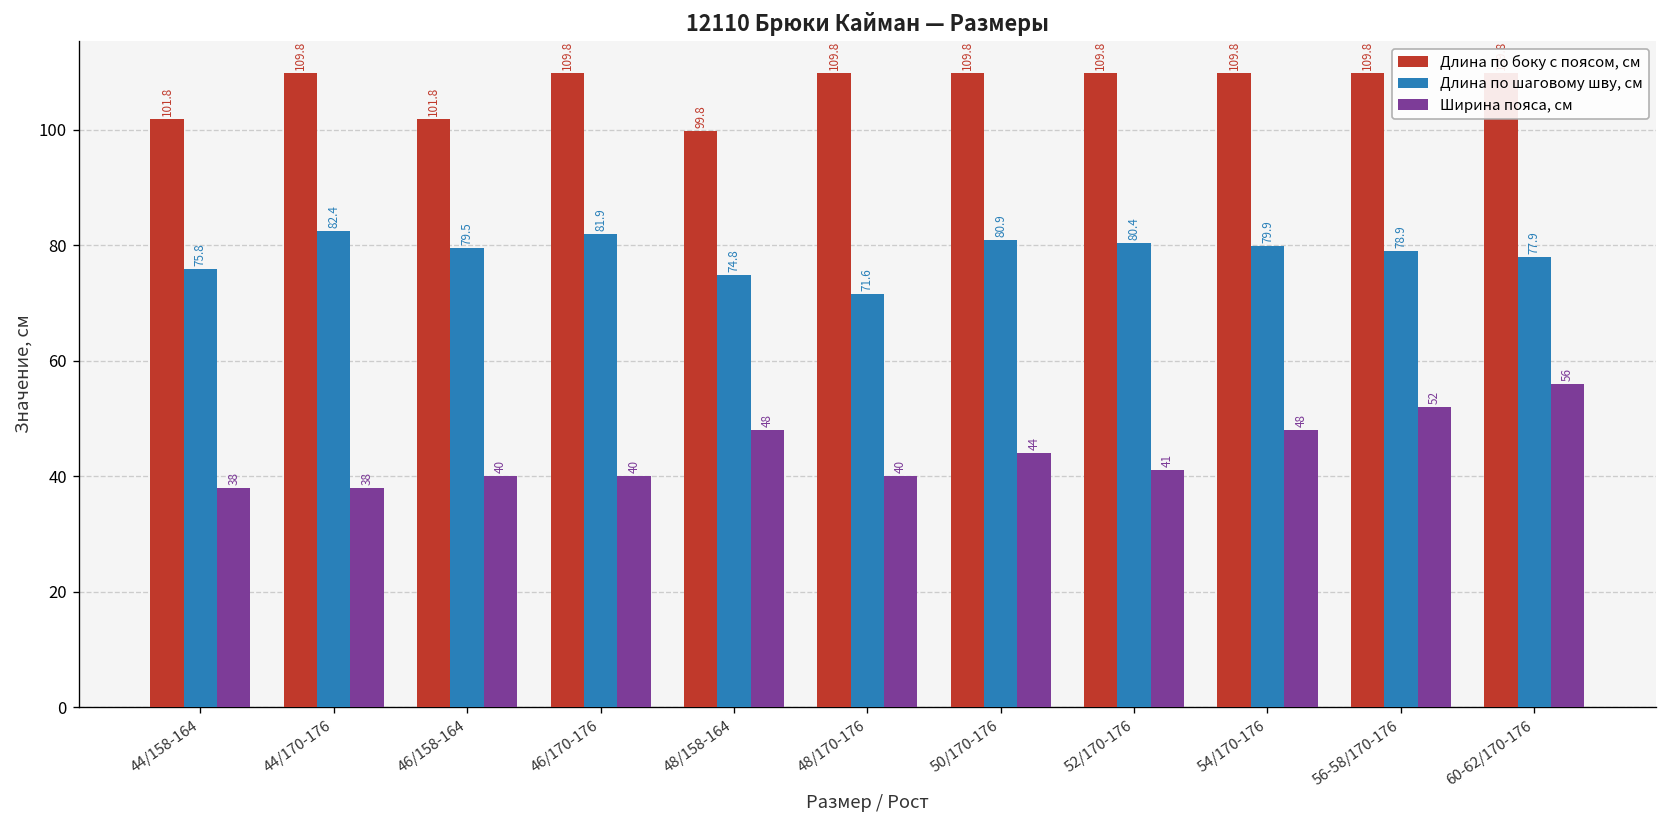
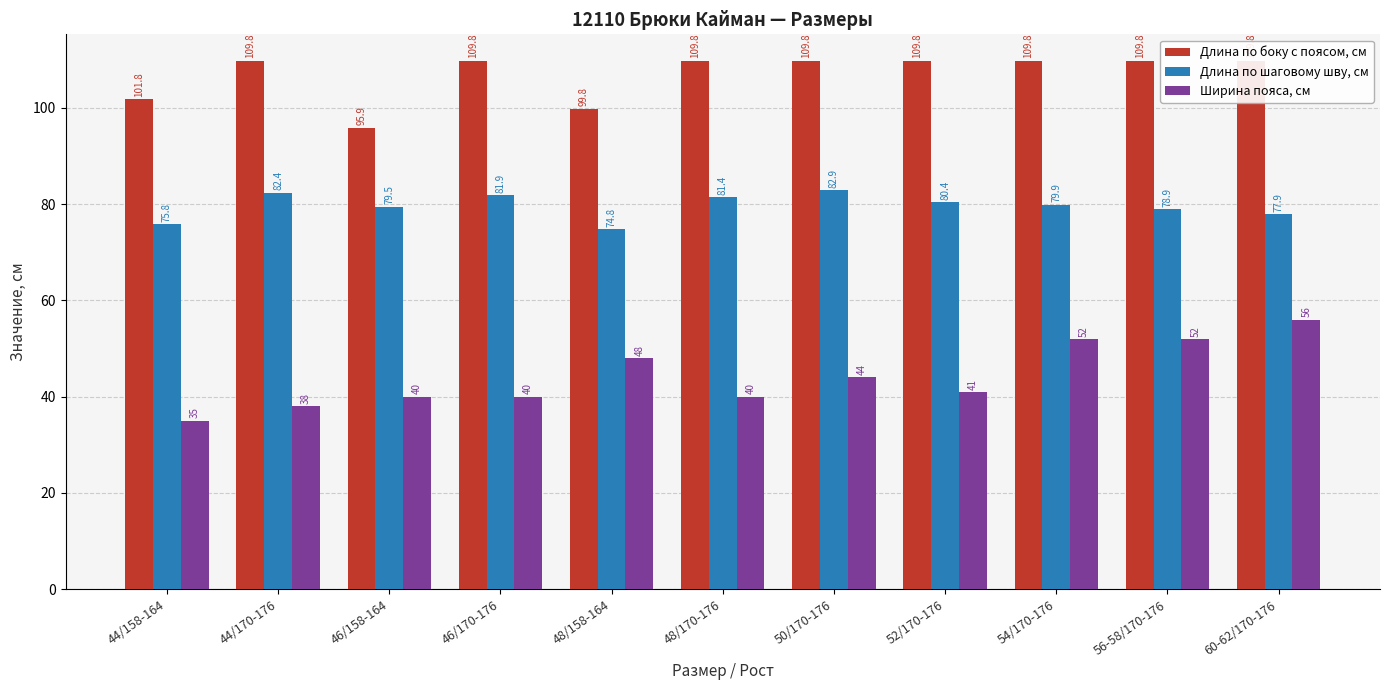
Ширина пояса, см, 44/158-164: 38 -> 35
Длина по боку с поясом, см, 46/158-164: 101.8 -> 95.9
Длина по шаговому шву, см, 48/170-176: 71.6 -> 81.4
Длина по шаговому шву, см, 50/170-176: 80.9 -> 82.9
Ширина пояса, см, 54/170-176: 48 -> 52
